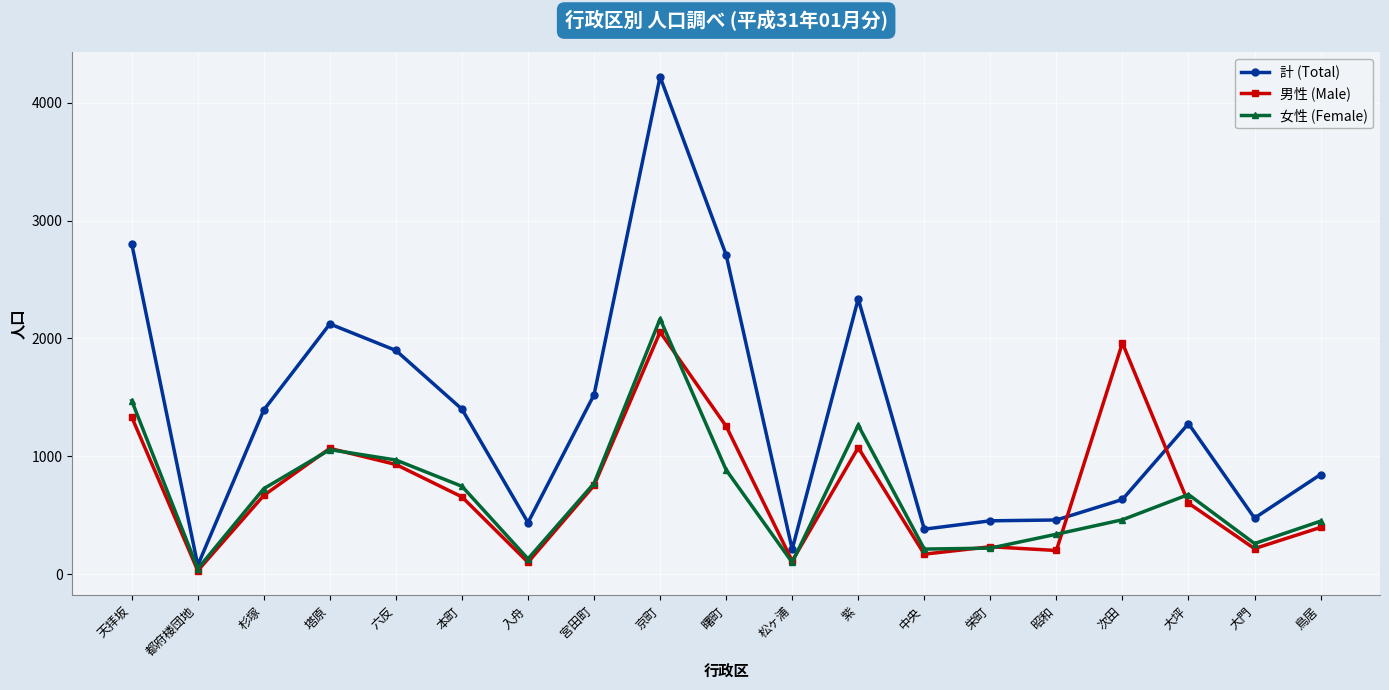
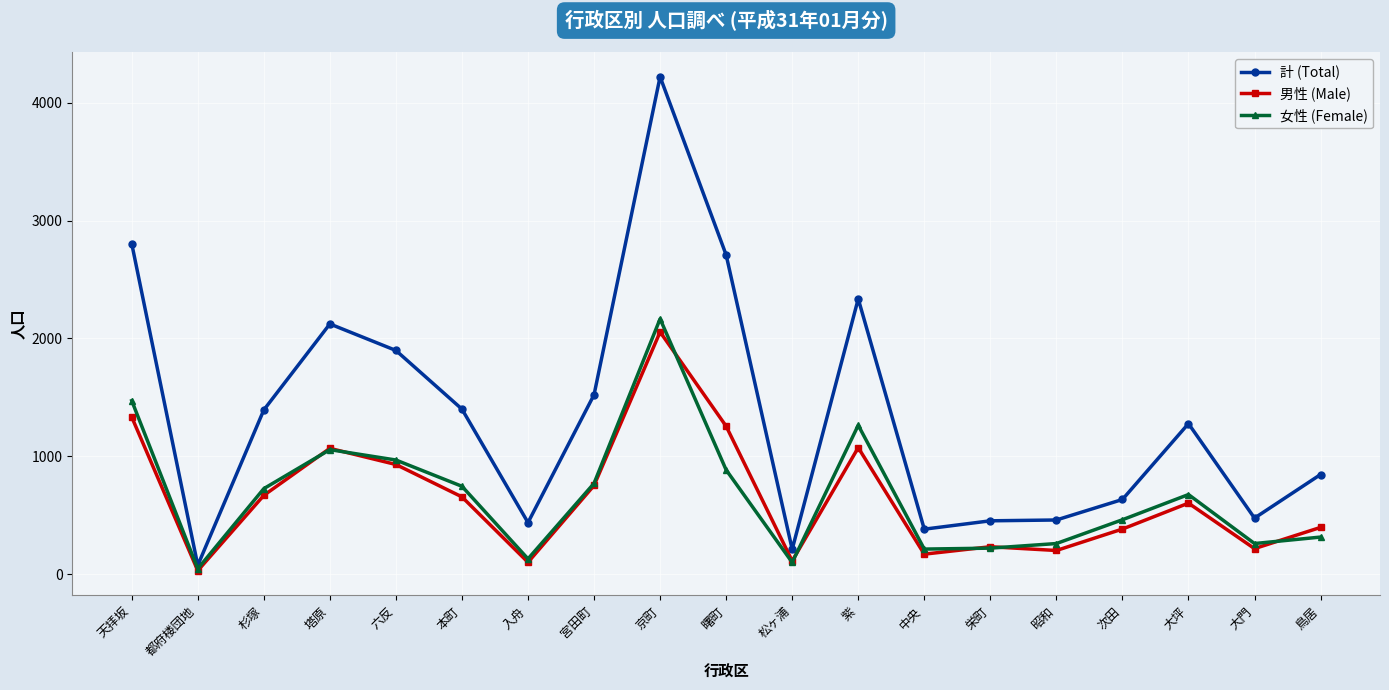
女性 (Female), 昭和: 340 -> 260
男性 (Male), 次田: 1960 -> 380
女性 (Female), 鳥居: 450 -> 310
